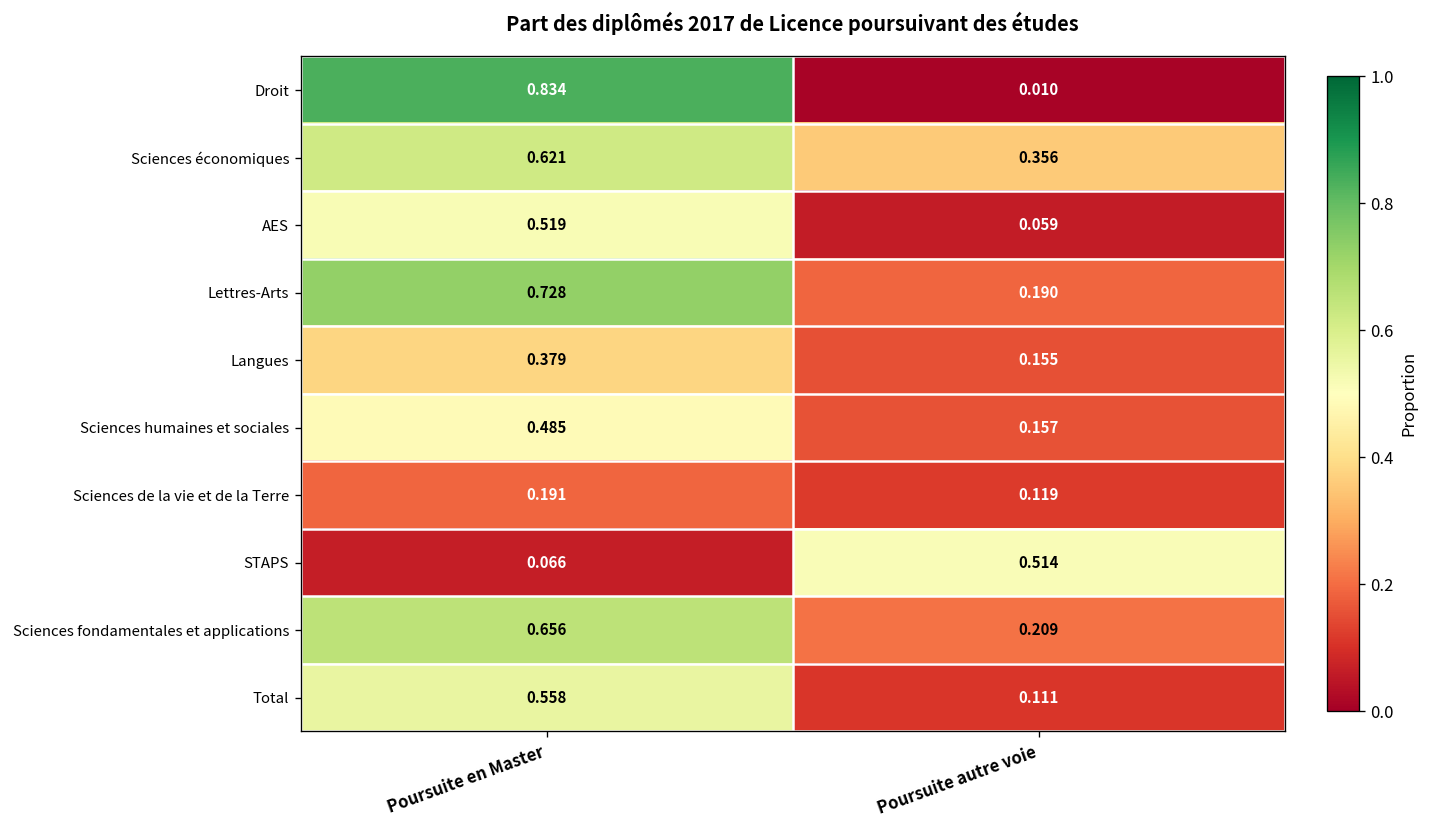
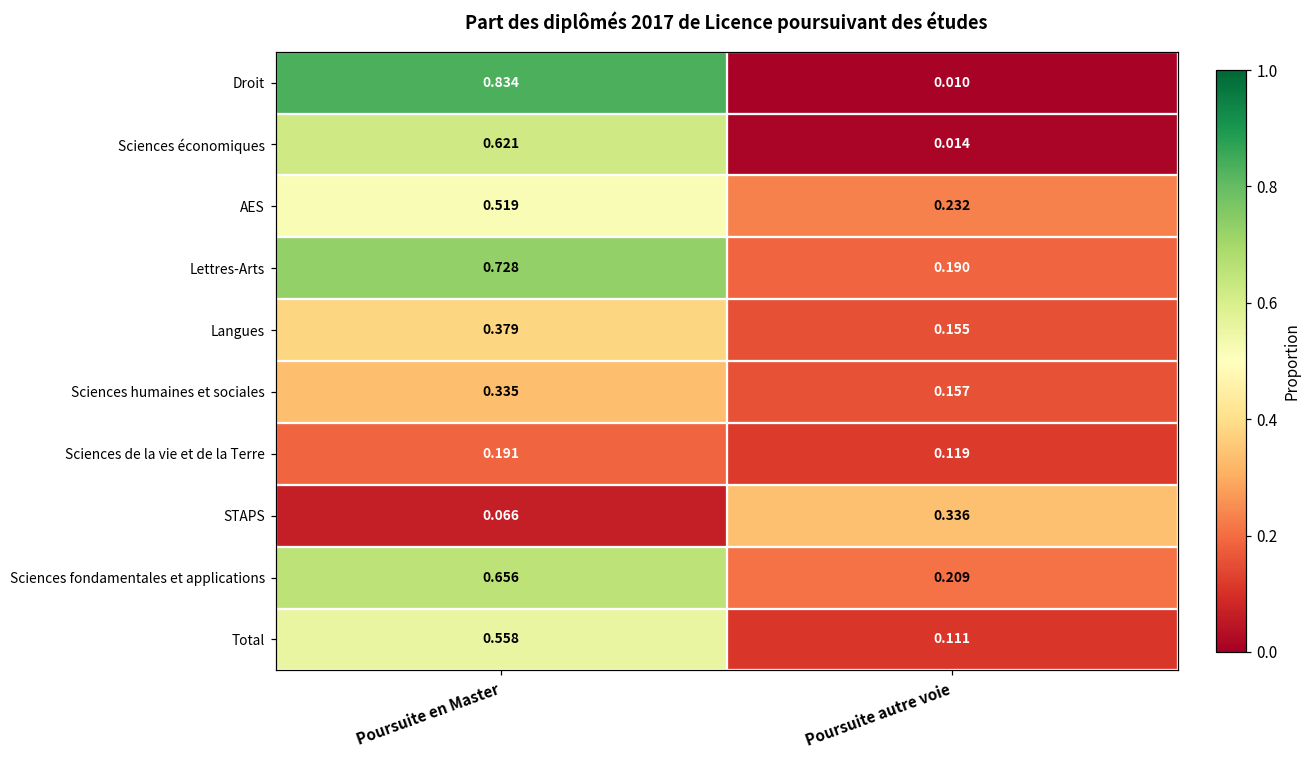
Sciences économiques, Poursuite autre voie: 0.356 -> 0.014
AES, Poursuite autre voie: 0.059 -> 0.232
Sciences humaines et sociales, Poursuite en Master: 0.485 -> 0.335
STAPS, Poursuite autre voie: 0.514 -> 0.336
